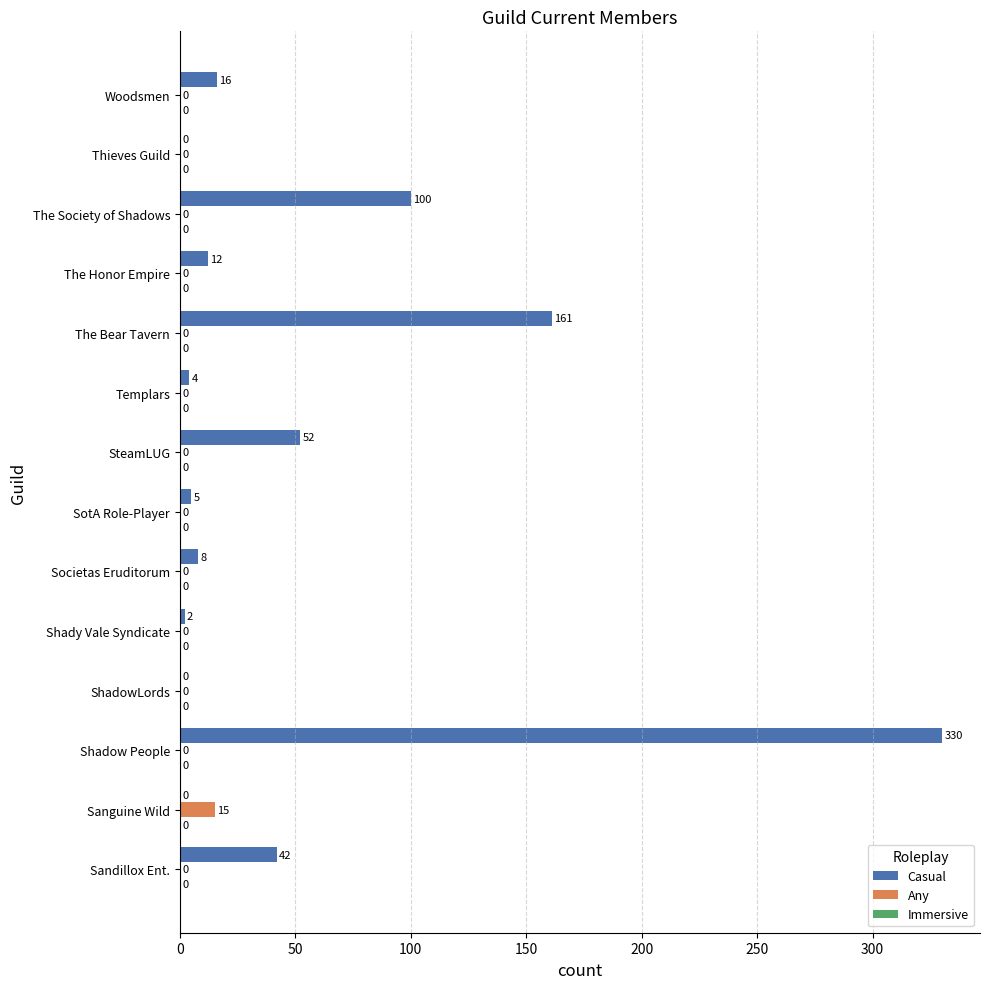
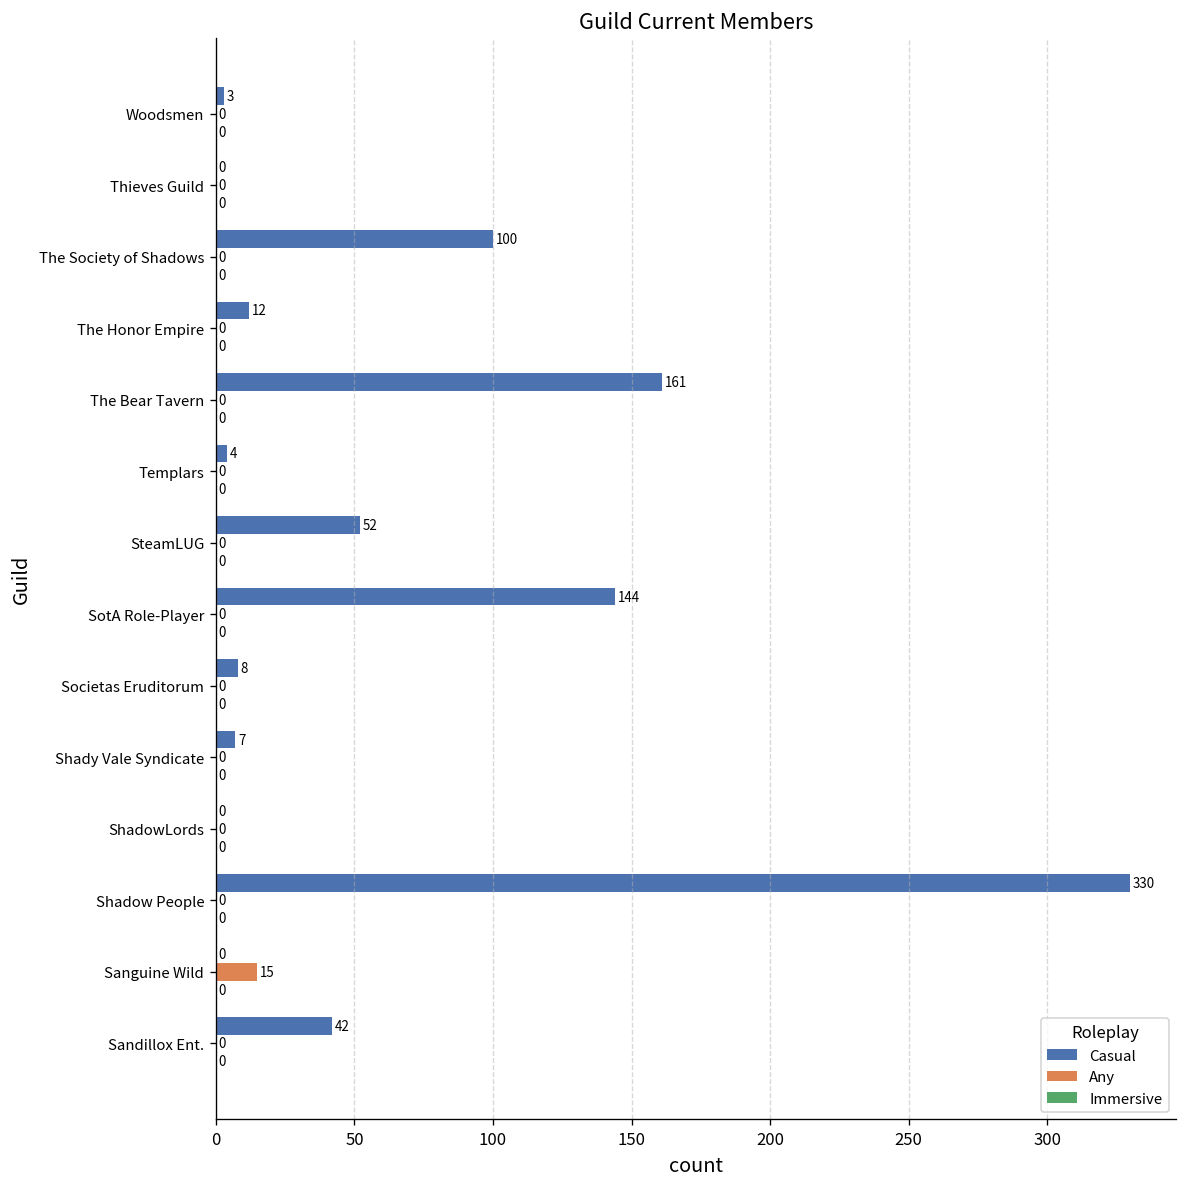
Casual, Woodsmen: 16 -> 3
Casual, SotA Role-Player: 5 -> 144
Casual, Shady Vale Syndicate: 2 -> 7
